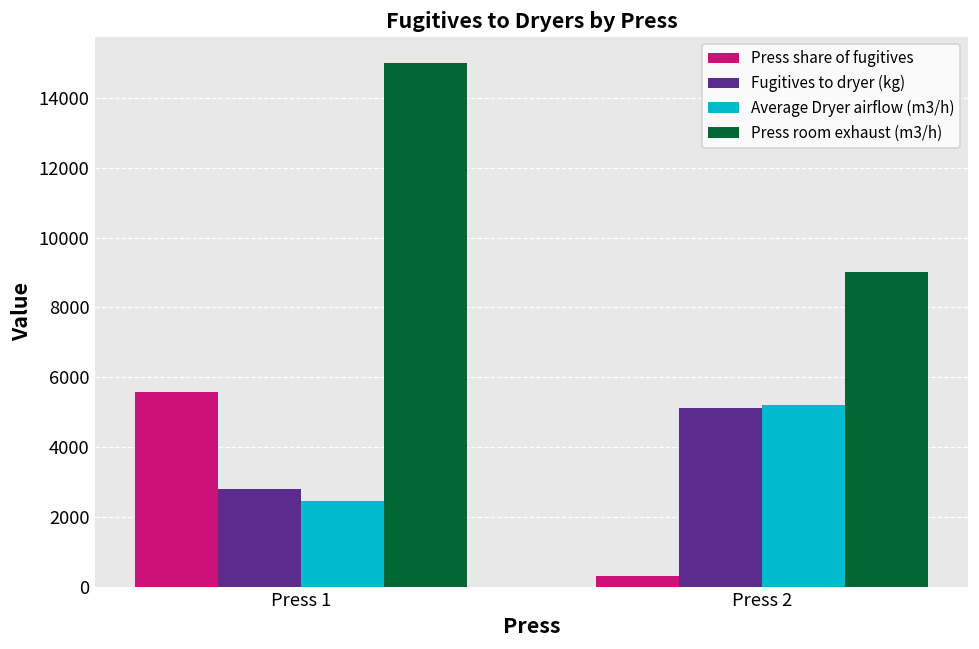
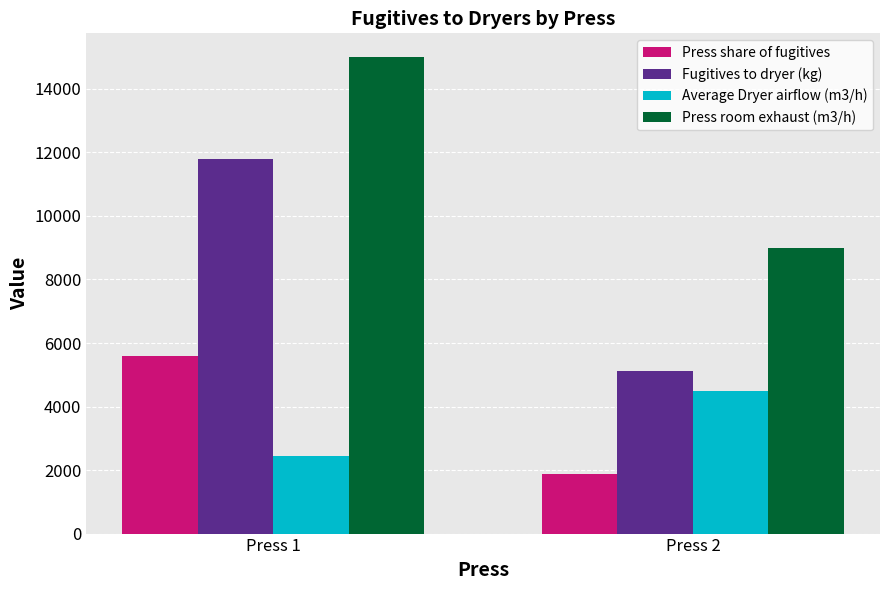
Fugitives to dryer (kg), Press 1: 2800 -> 11800
Press share of fugitives, Press 2: 300 -> 1900
Average Dryer airflow (m3/h), Press 2: 5200 -> 4500
